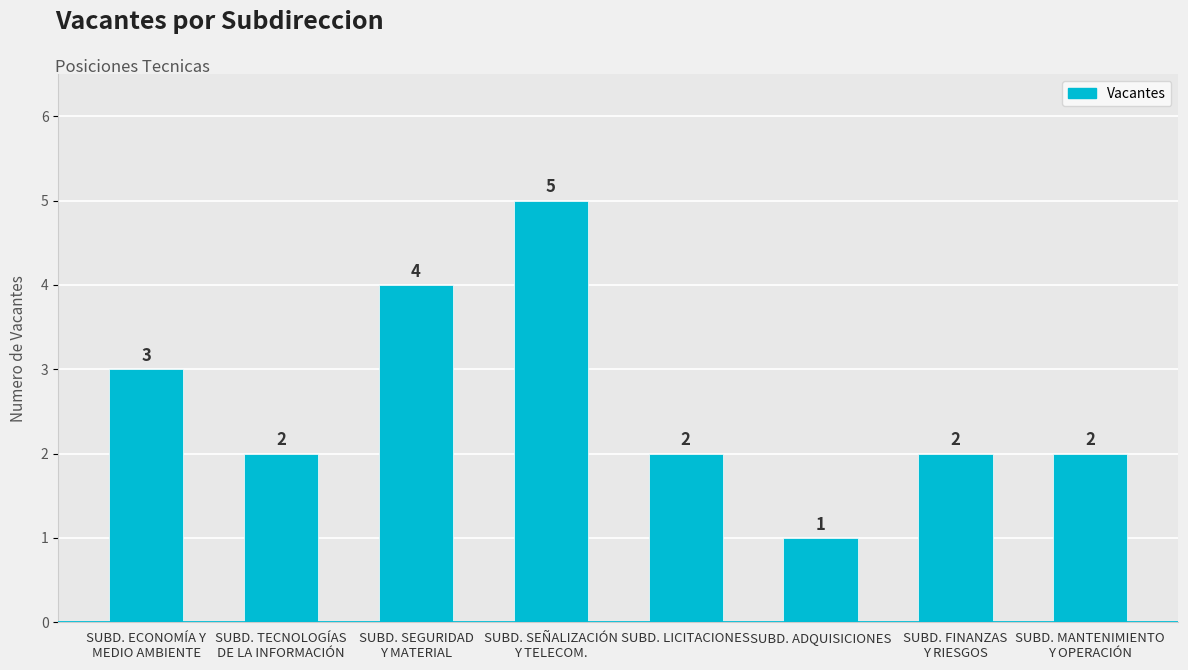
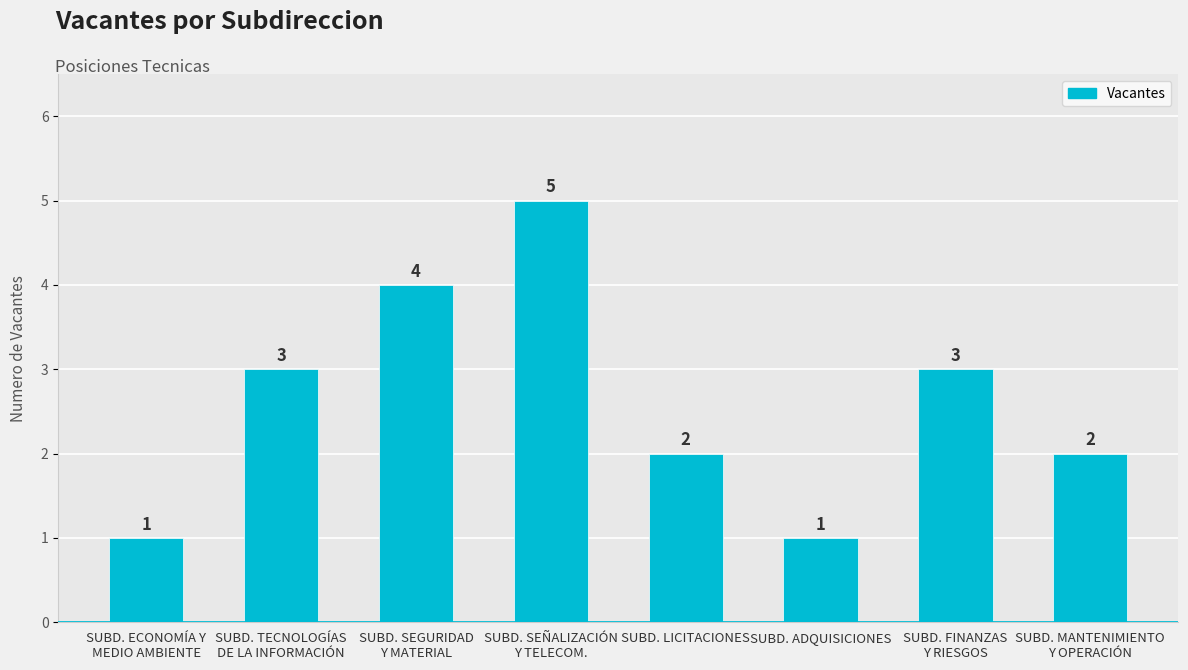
SUBD. ECONOMÍA Y MEDIO AMBIENTE: 3 -> 1
SUBD. TECNOLOGÍAS DE LA INFORMACIÓN: 2 -> 3
SUBD. FINANZAS Y RIESGOS: 2 -> 3
